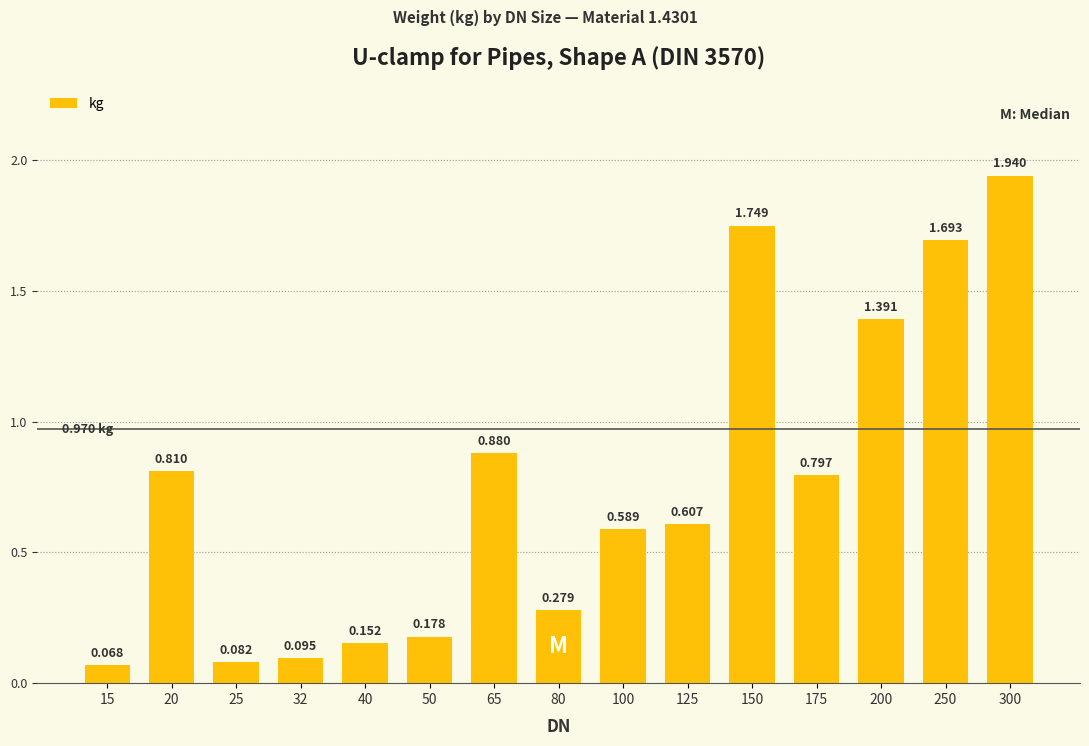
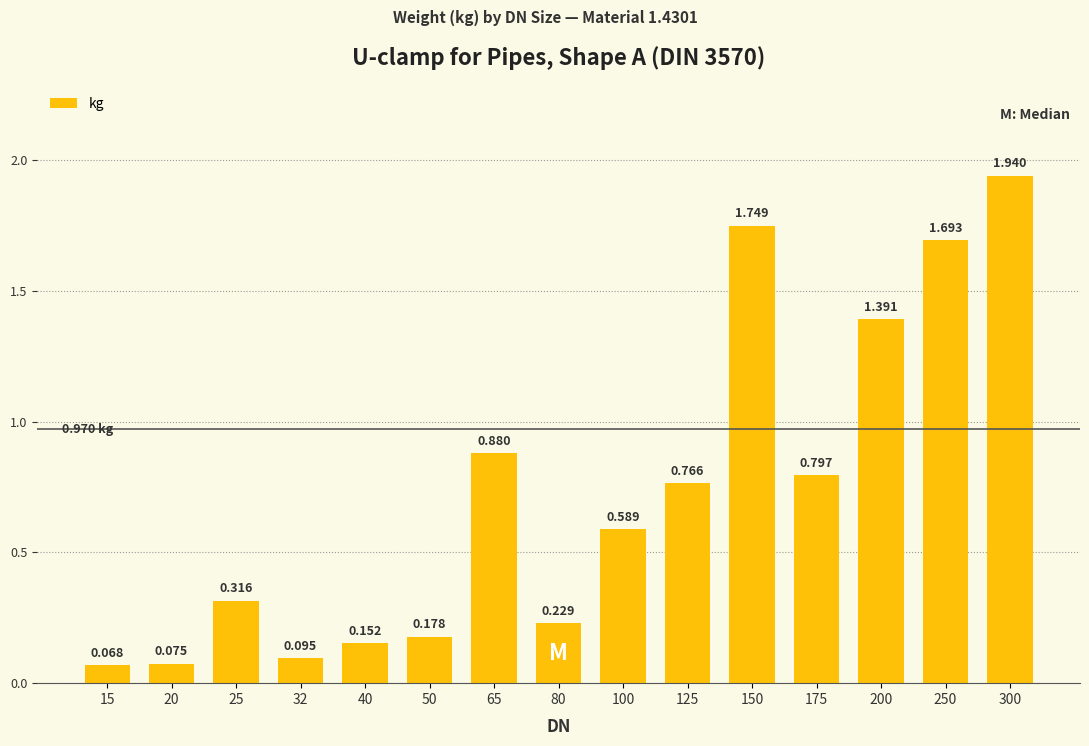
20: 0.810 -> 0.075
25: 0.082 -> 0.316
80: 0.279 -> 0.229
125: 0.607 -> 0.766
